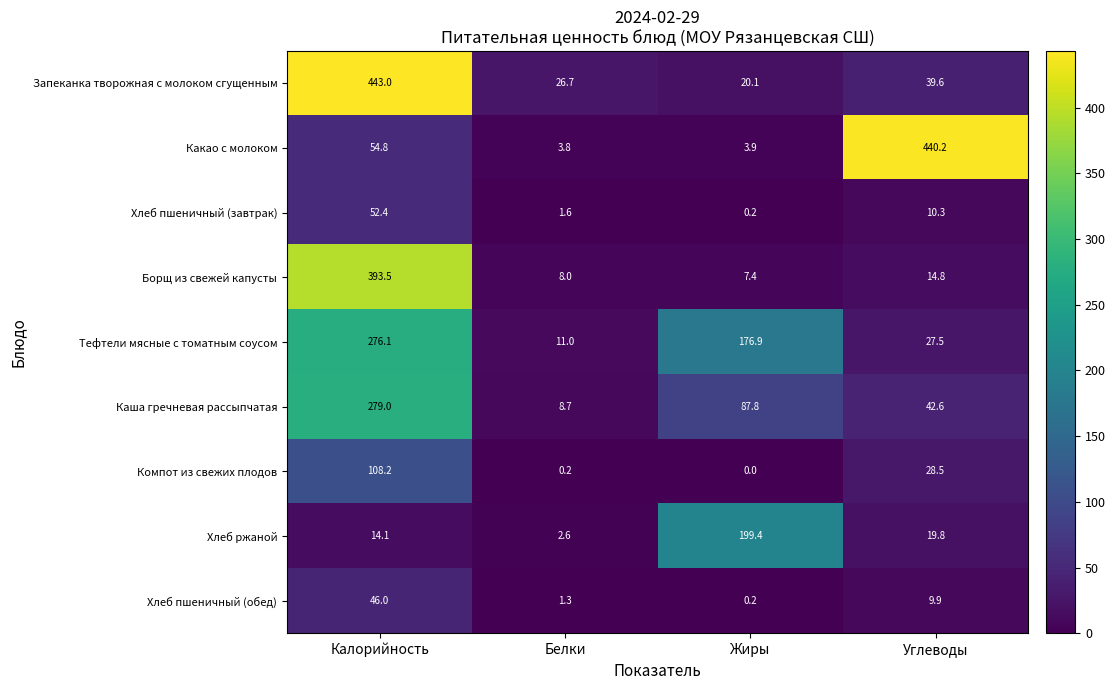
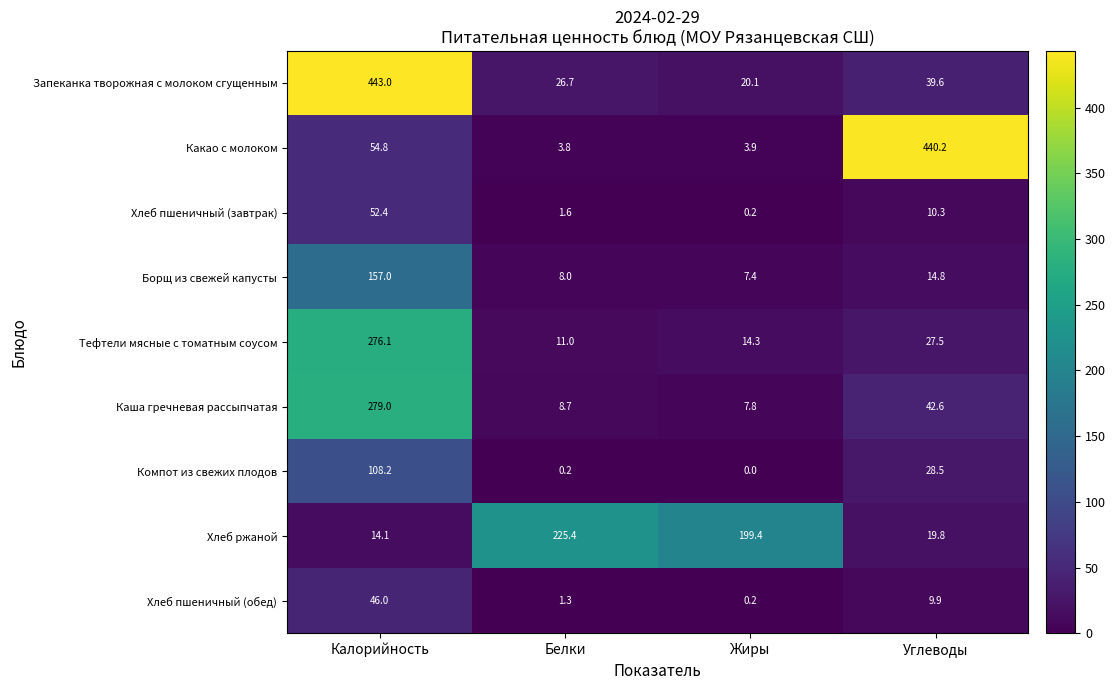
Борщ из свежей капусты, Калорийность: 393.5 -> 157.0
Тефтели мясные с томатным соусом, Жиры: 176.9 -> 14.3
Каша гречневая рассыпчатая, Жиры: 87.8 -> 7.8
Хлеб ржаной, Белки: 2.6 -> 225.4
